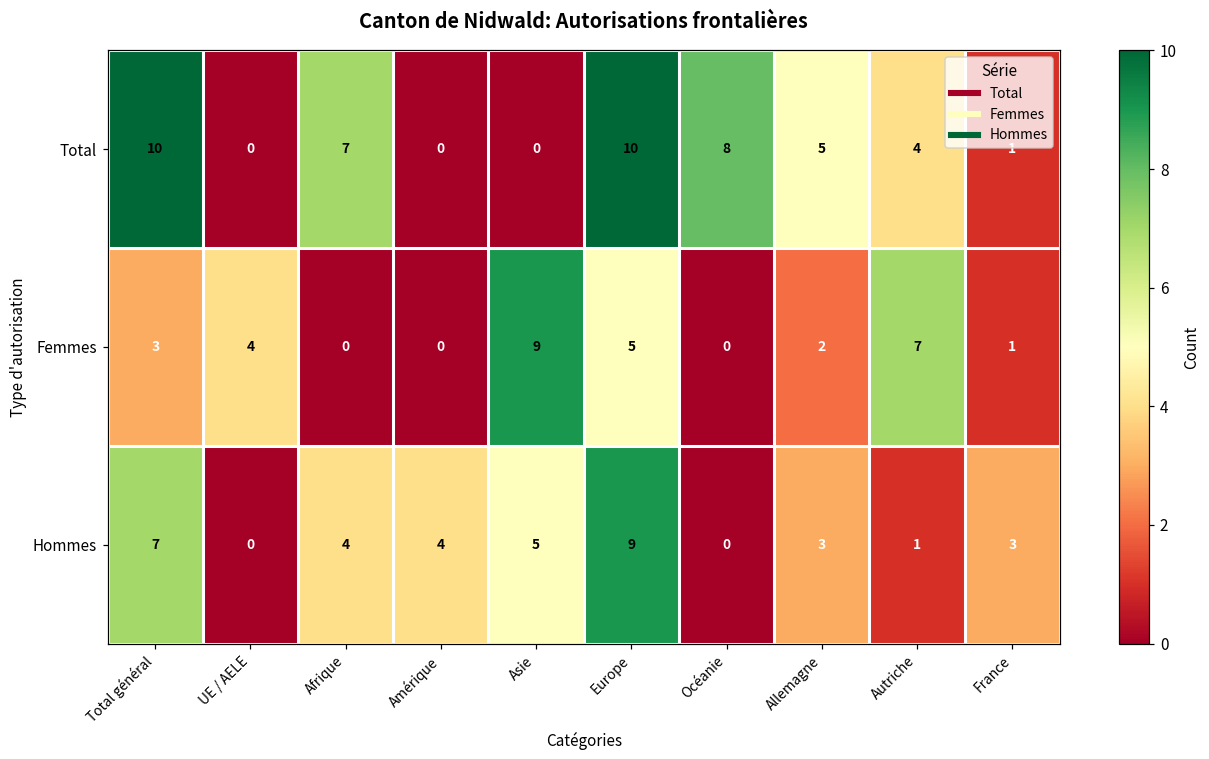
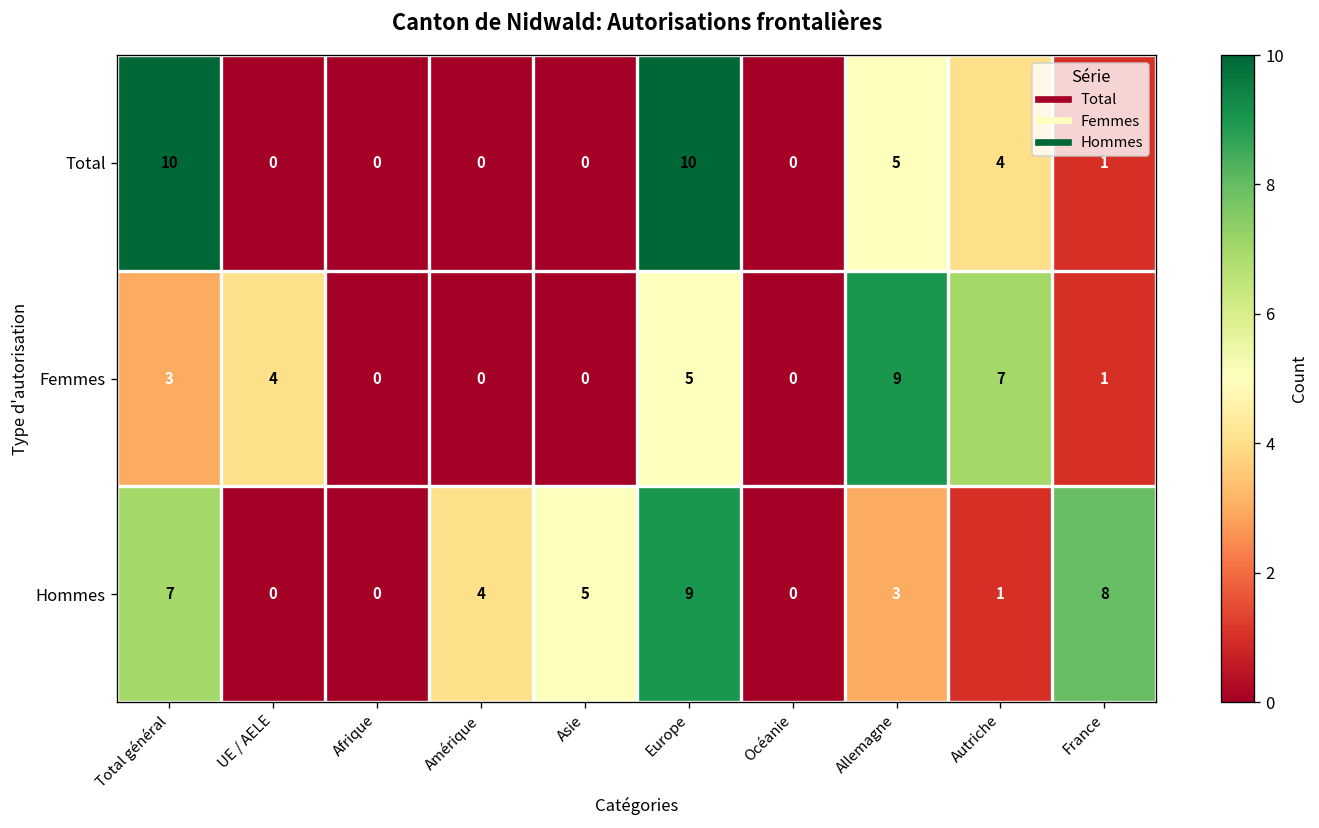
Total, Afrique: 7 -> 0
Total, Océanie: 8 -> 0
Femmes, Asie: 9 -> 0
Femmes, Allemagne: 2 -> 9
Hommes, Afrique: 4 -> 0
Hommes, France: 3 -> 8
